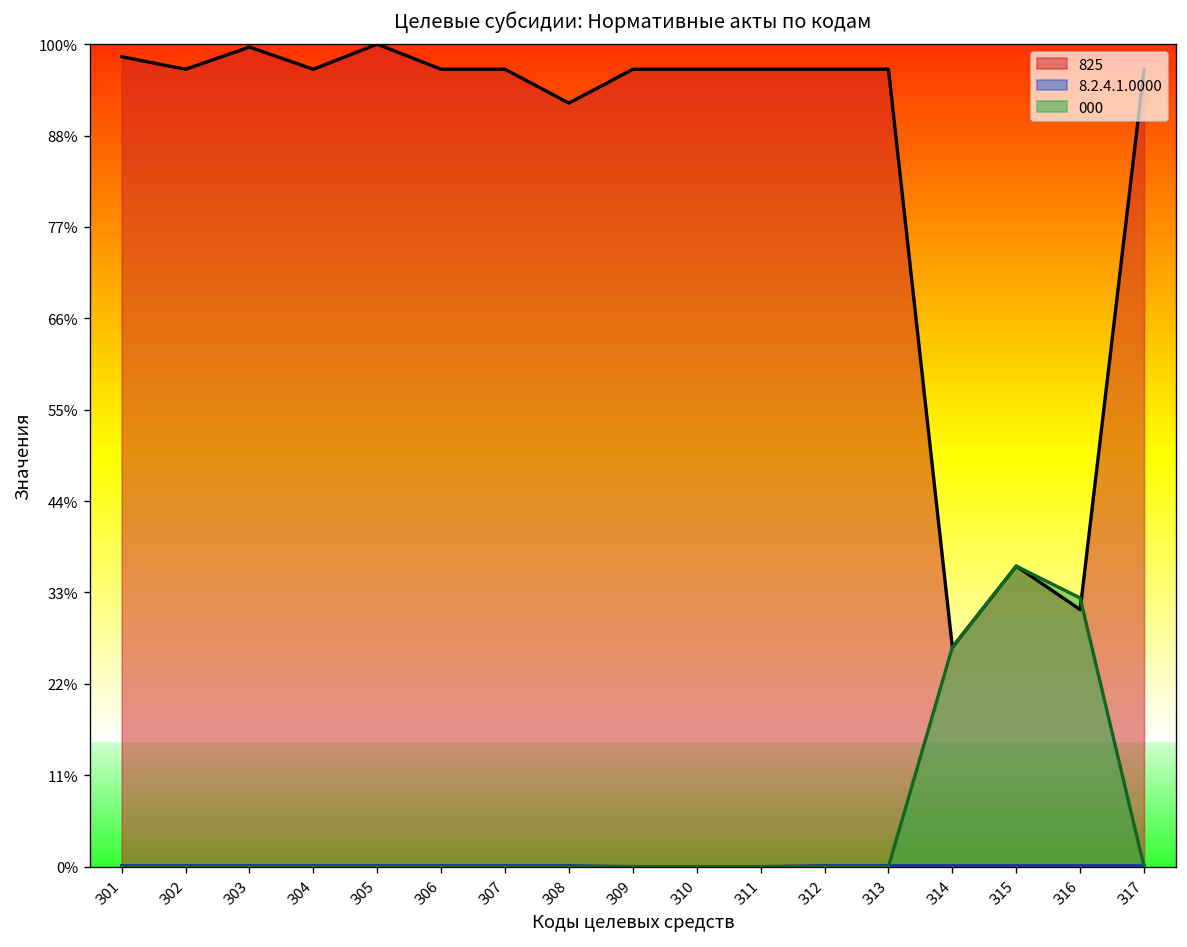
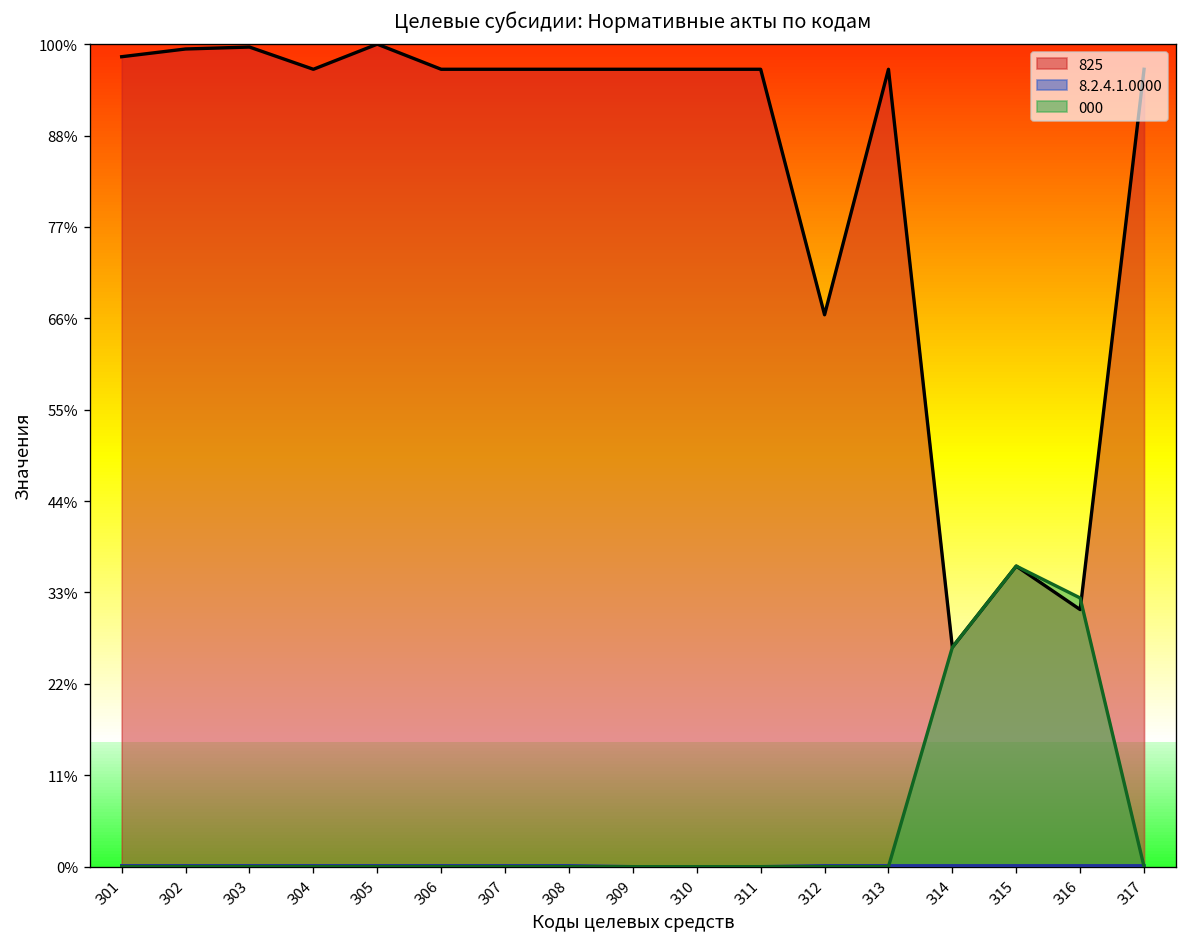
825, З02: 97% -> 99%
825, З08: 93% -> 97%
825, З12: 97% -> 67%
